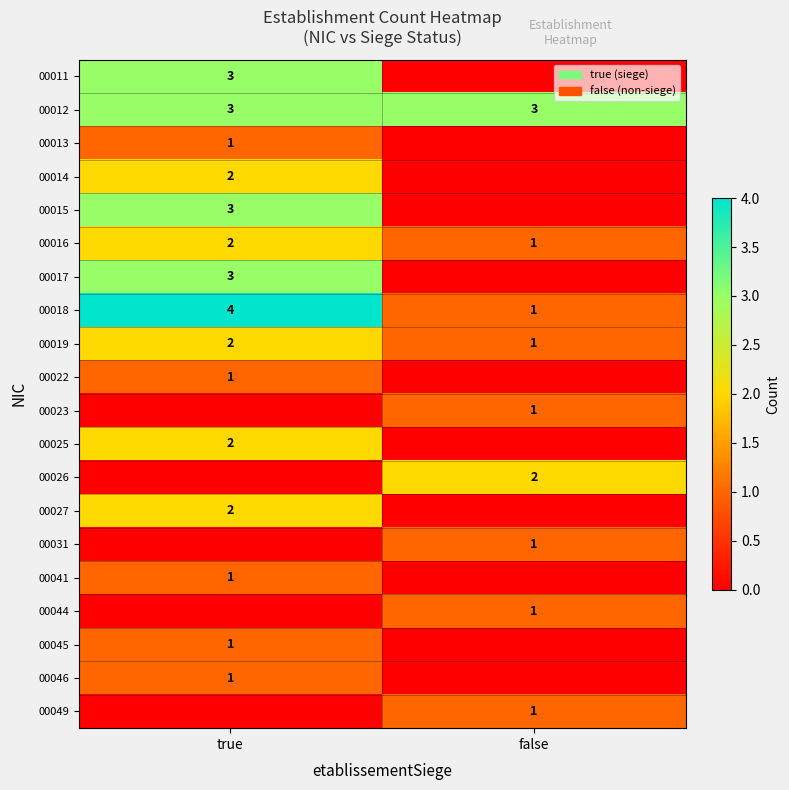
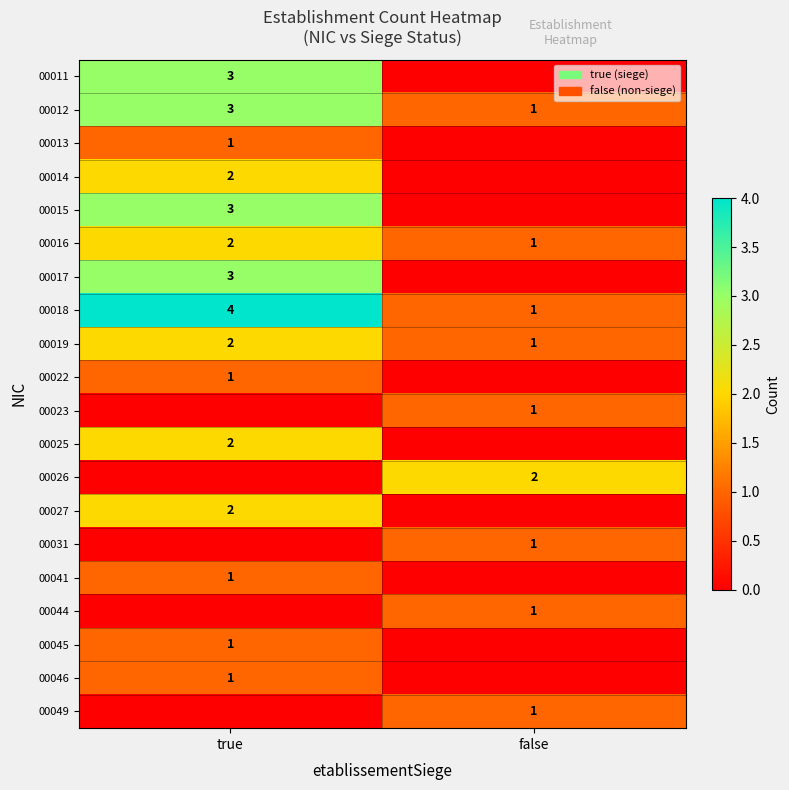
00012, false: 3 -> 1
